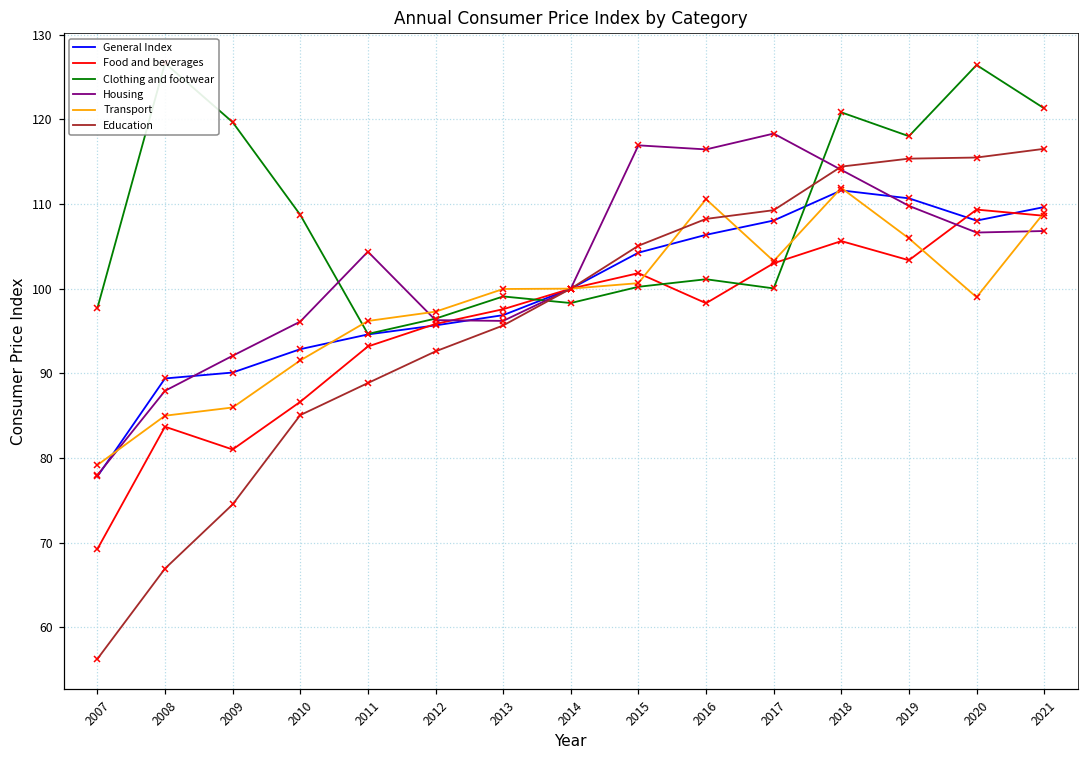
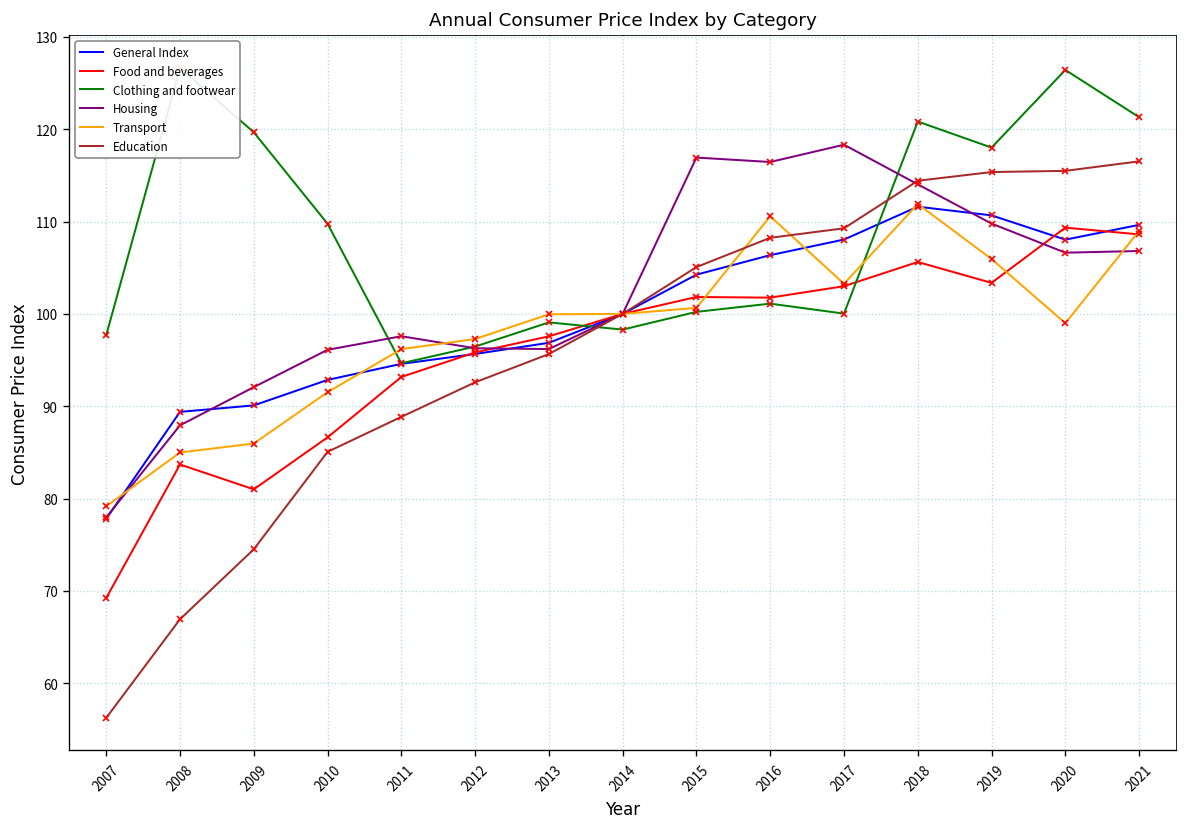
Clothing and footwear, 2010: 109 -> 110
Housing, 2011: 104 -> 98
Food and beverages, 2016: 98 -> 102
